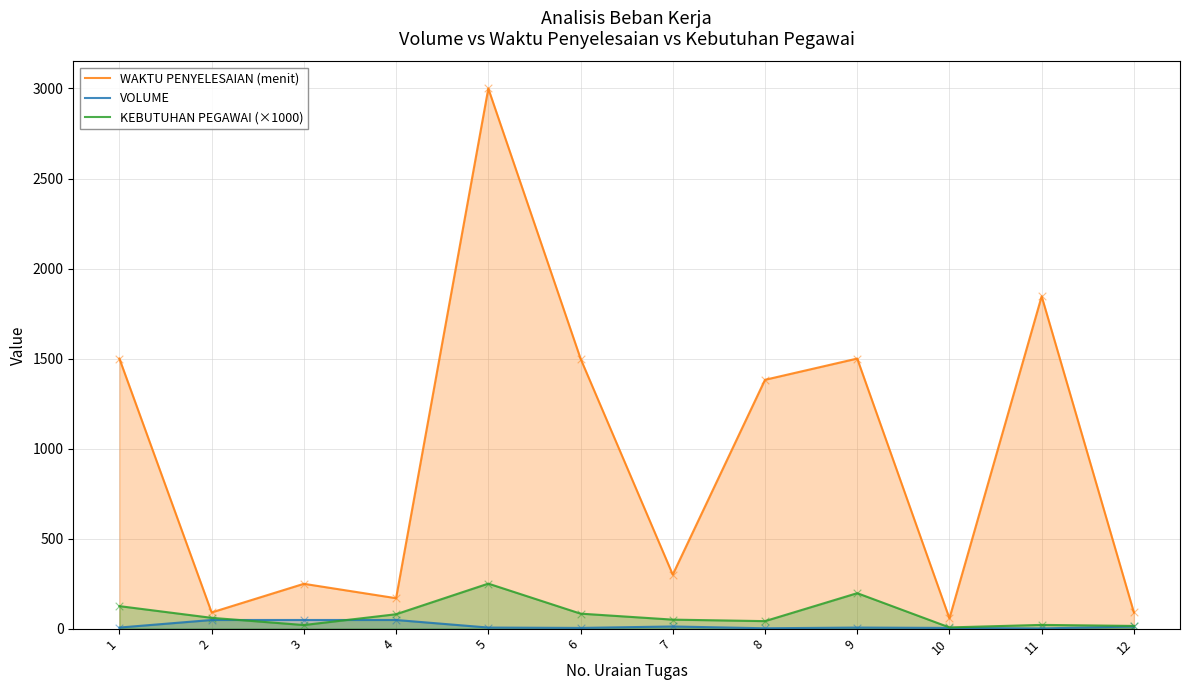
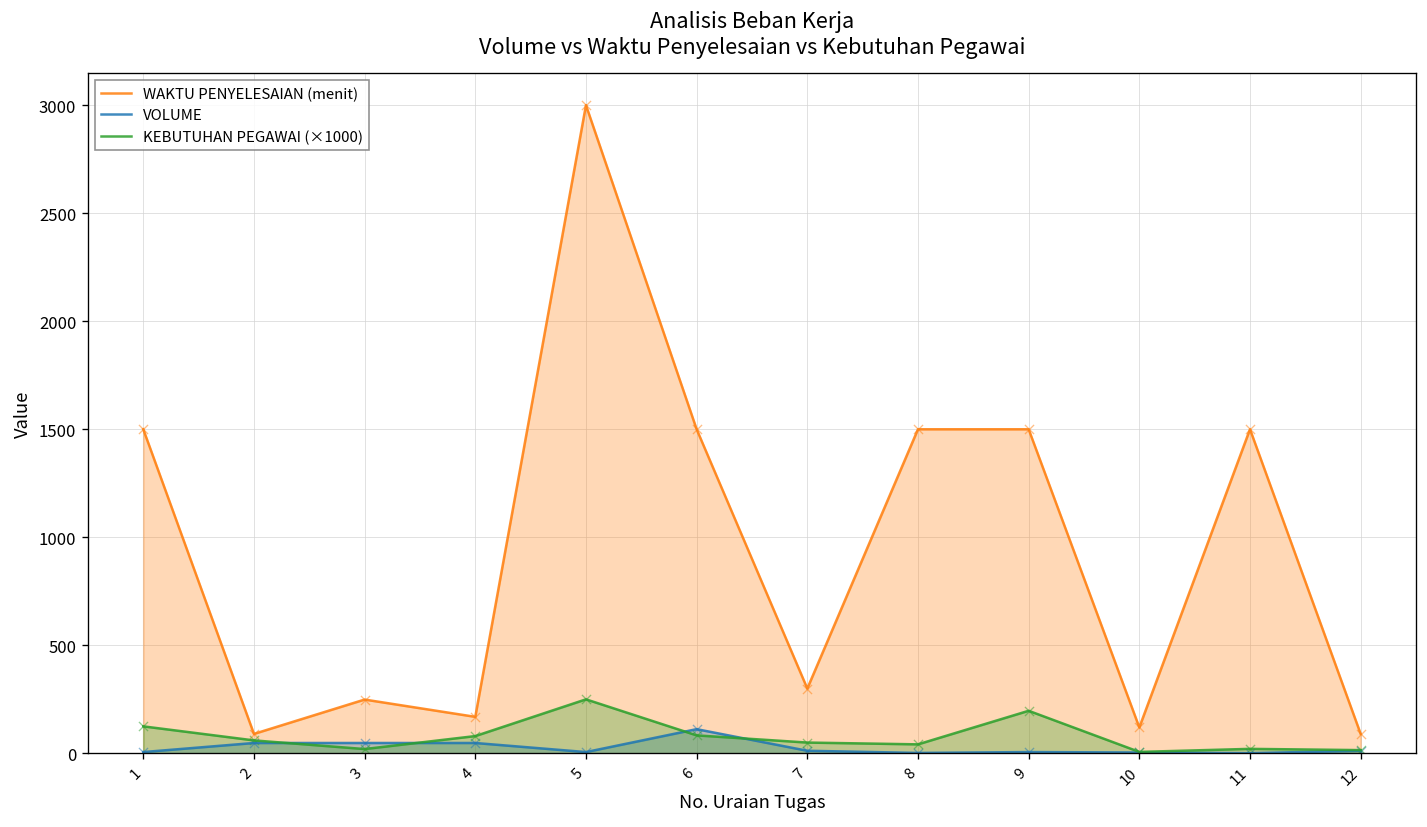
VOLUME, 6: 0 -> 110
WAKTU PENYELESAIAN (menit), 8: 1380 -> 1500
WAKTU PENYELESAIAN (menit), 10: 60 -> 120
WAKTU PENYELESAIAN (menit), 11: 1850 -> 1500
